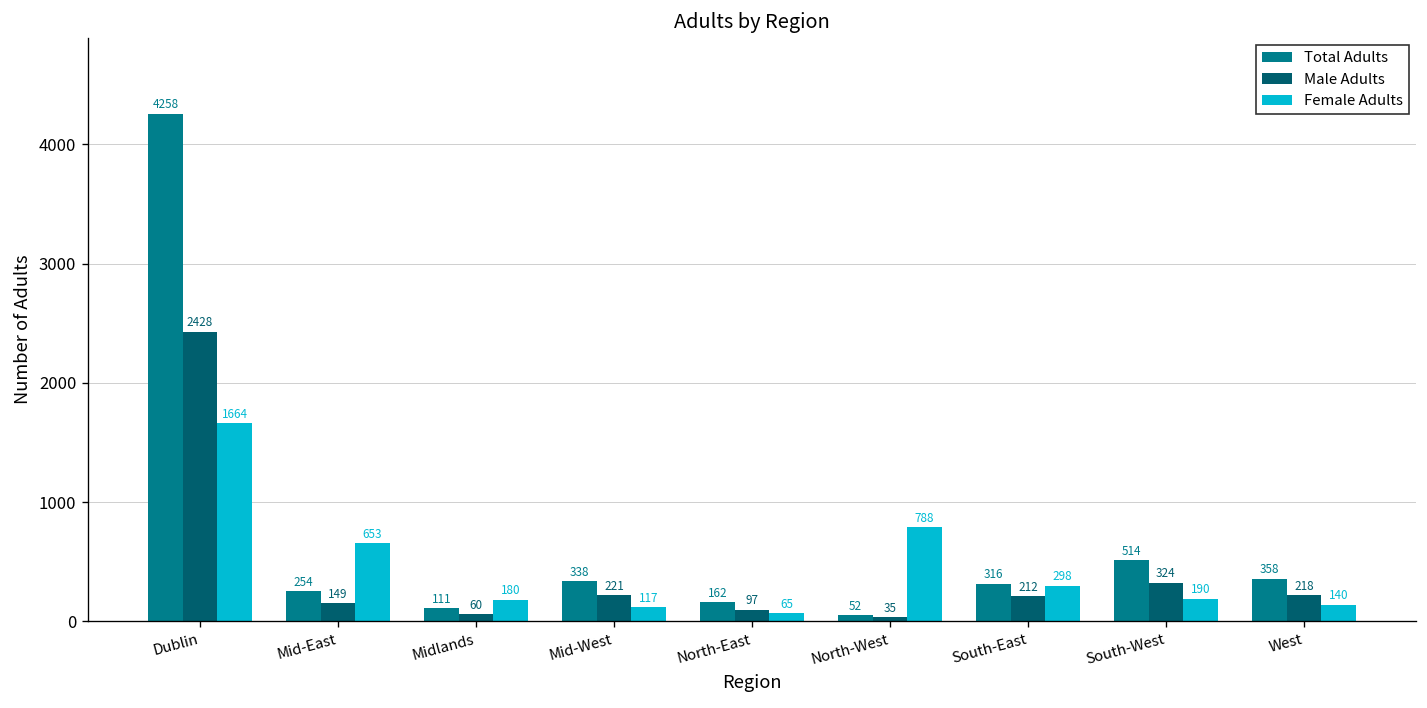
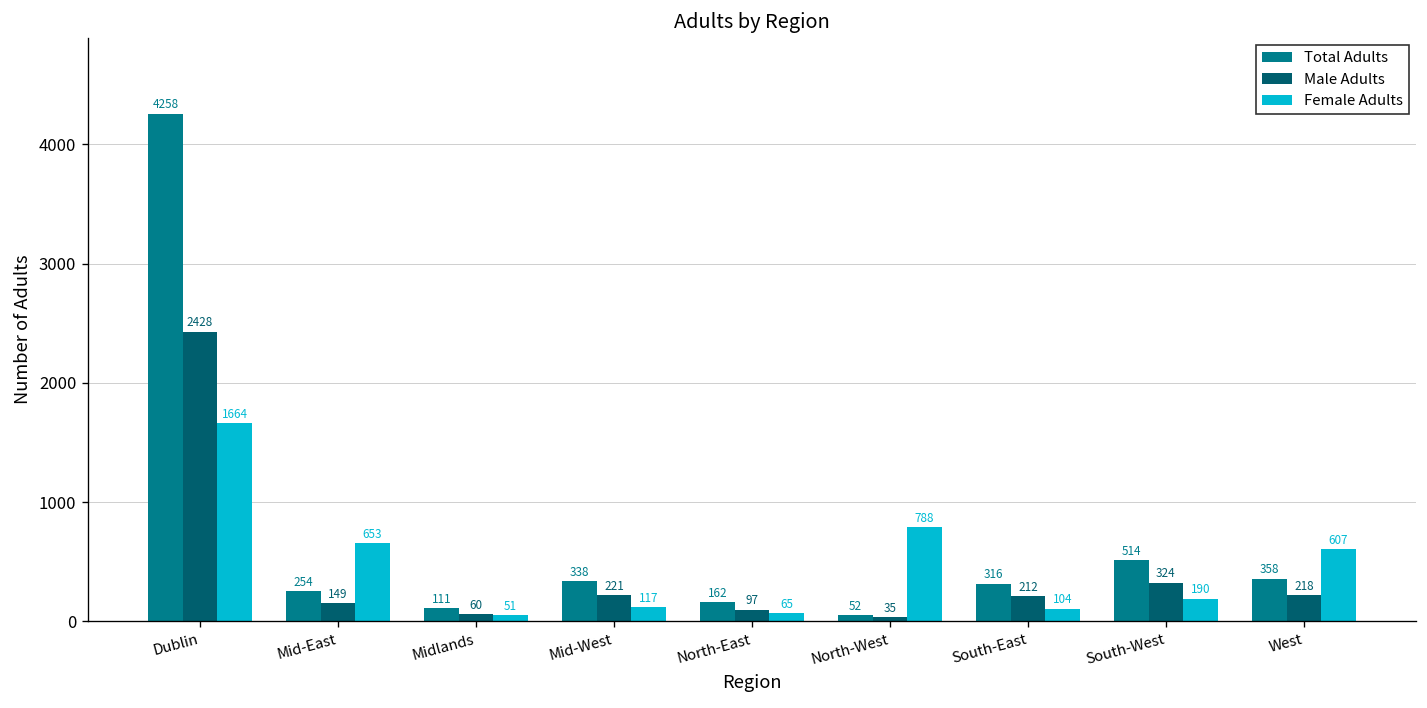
Female Adults, Midlands: 180 -> 51
Female Adults, South-East: 298 -> 104
Female Adults, West: 140 -> 607
